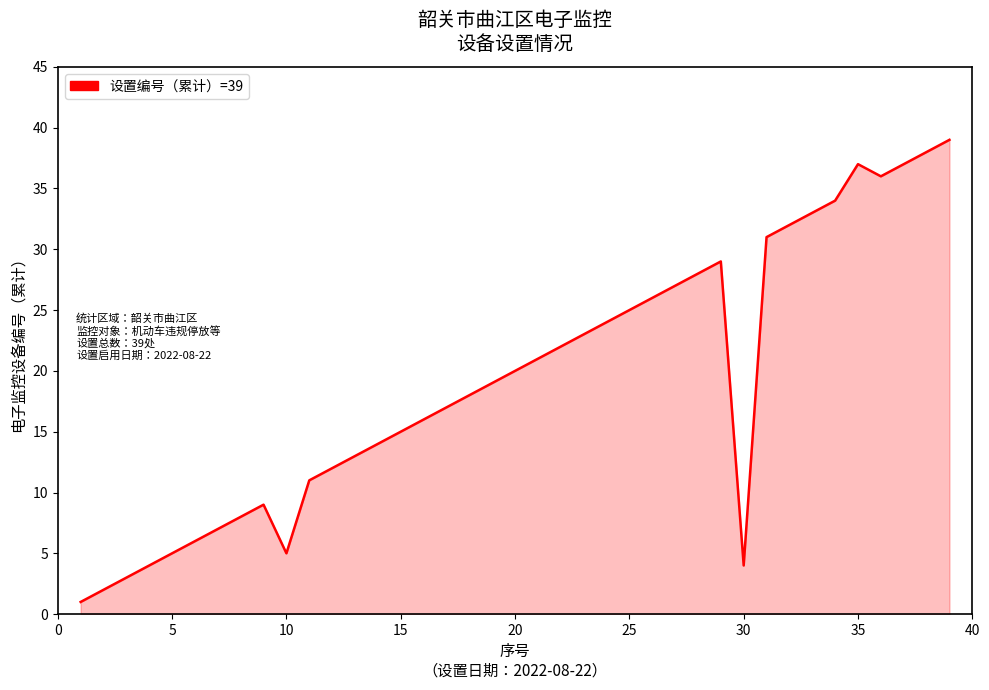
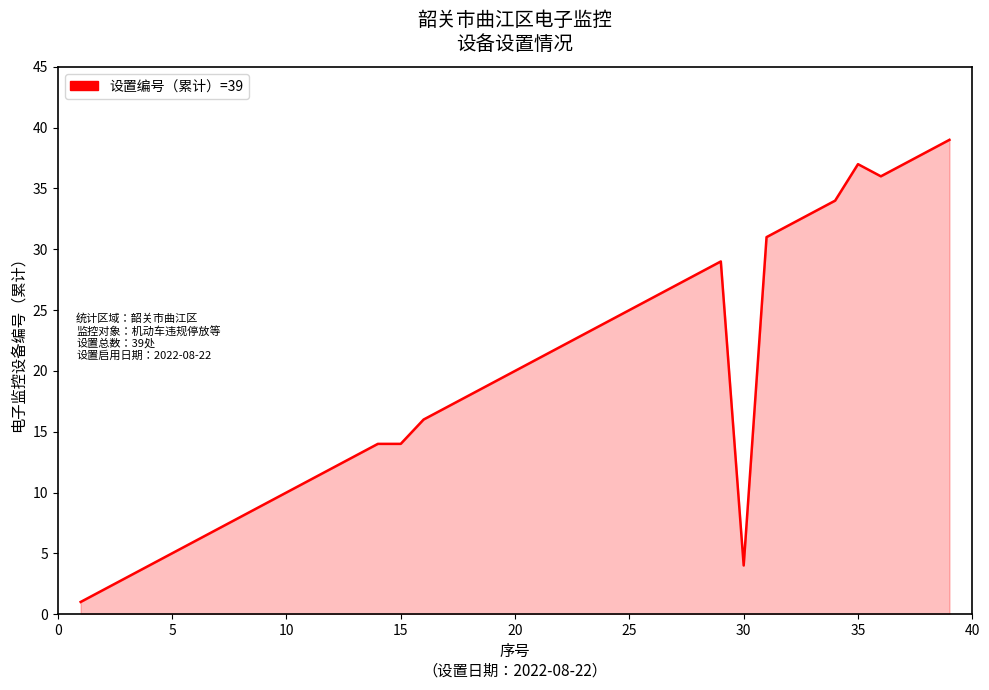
10: 5 -> 10
15: 15 -> 14
